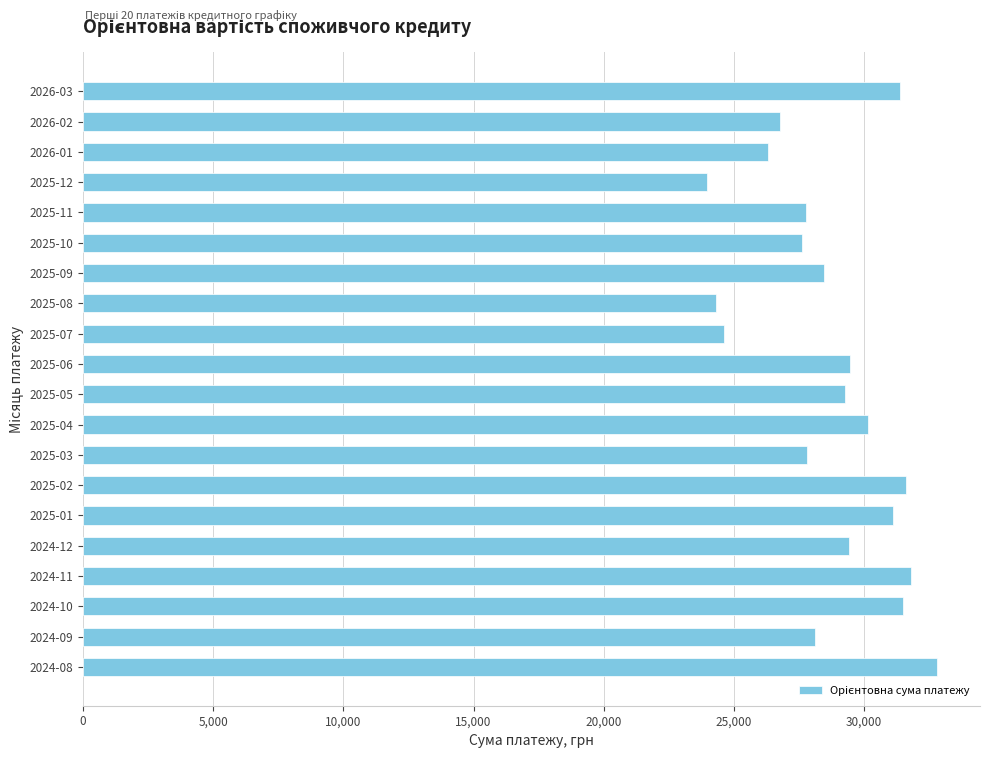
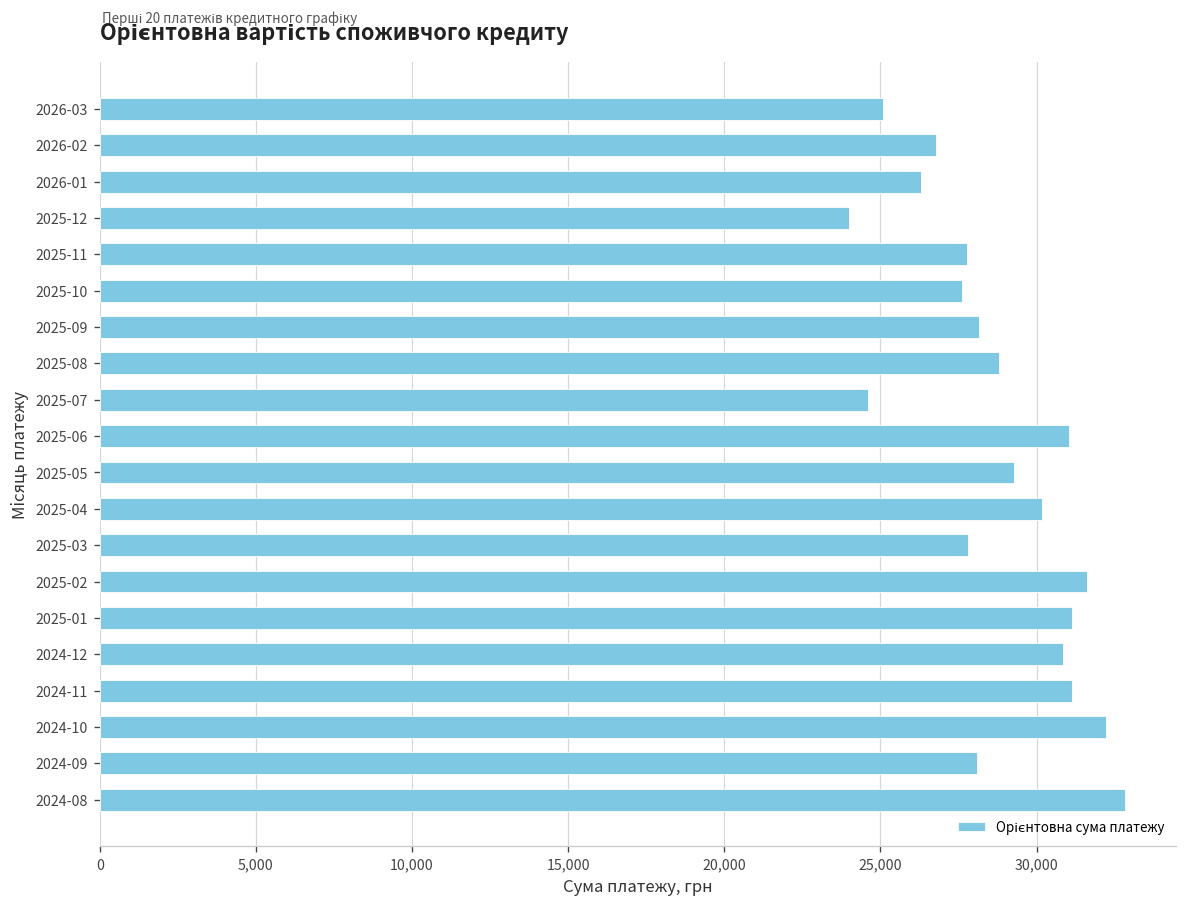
2026-03: 31,400 -> 25,100
2025-09: 28,500 -> 28,100
2025-08: 24,300 -> 28,800
2025-06: 29,500 -> 31,000
2024-12: 29,400 -> 30,900
2024-11: 31,800 -> 31,100
2024-10: 31,500 -> 32,200
